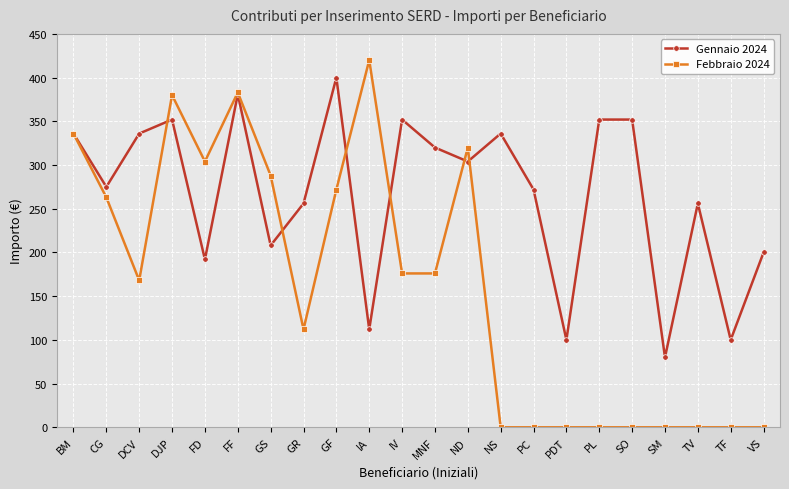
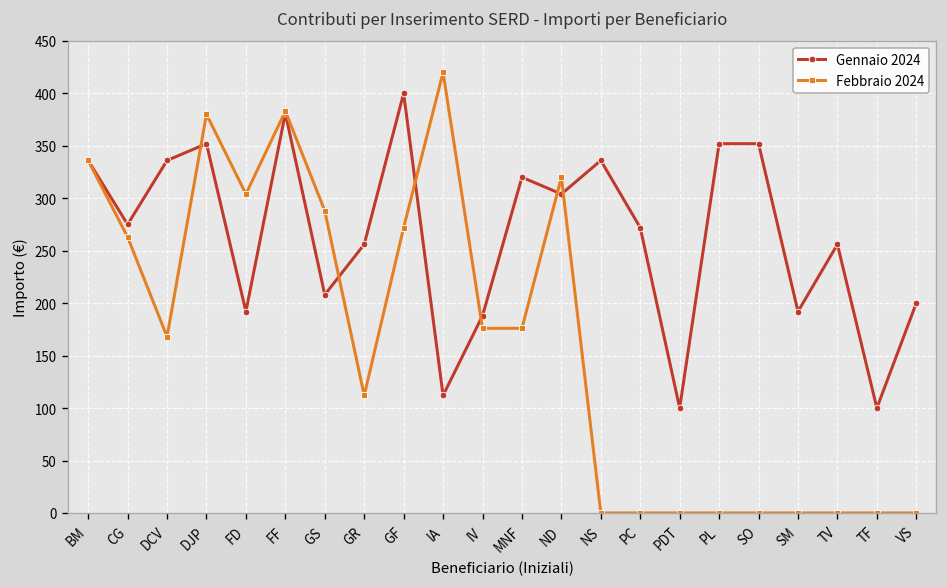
Gennaio 2024, IV: 350 -> 190
Gennaio 2024, SM: 80 -> 190
